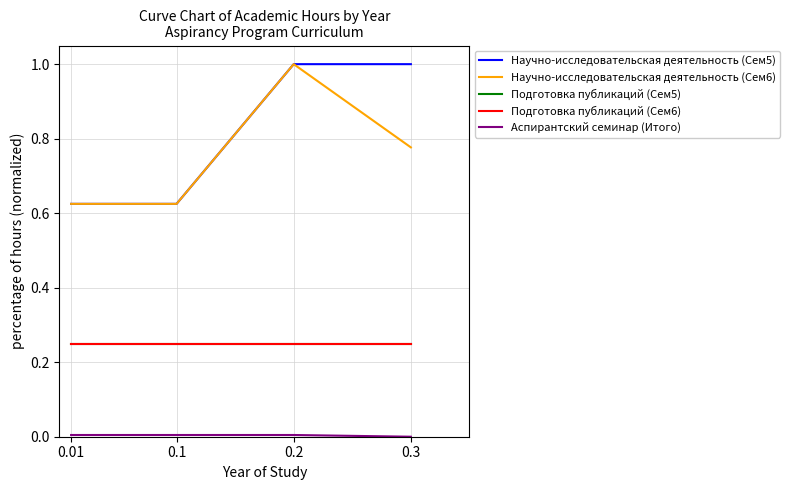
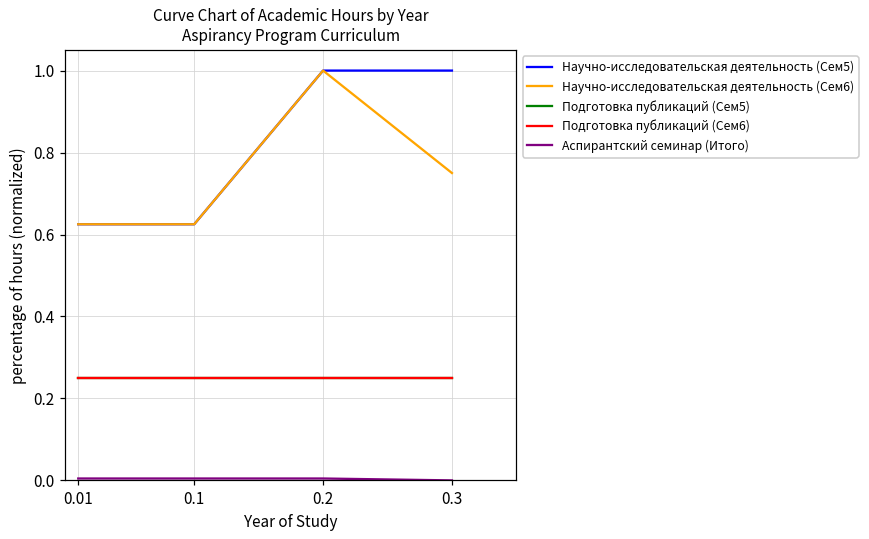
Научно-исследовательская деятельность (Сем6), 0.3: 0.78 -> 0.75
